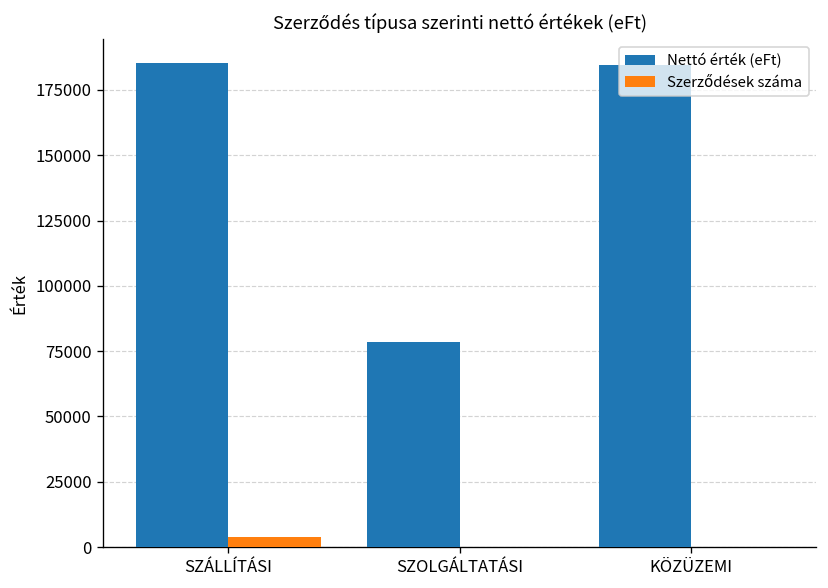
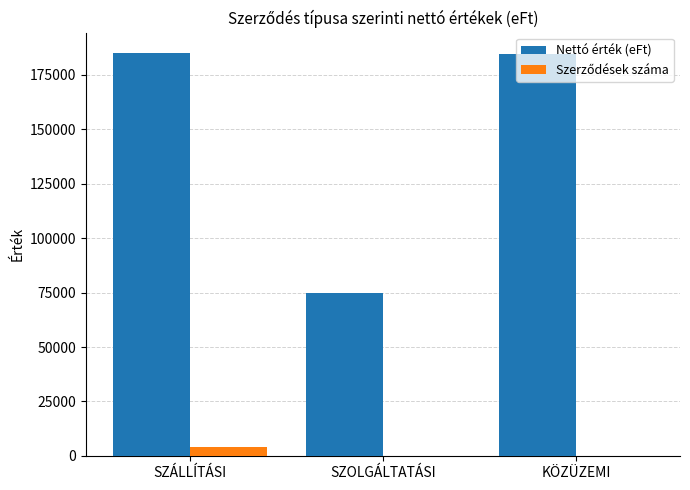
Nettó érték (eFt), SZOLGÁLTATÁSI: 78000 -> 75000
